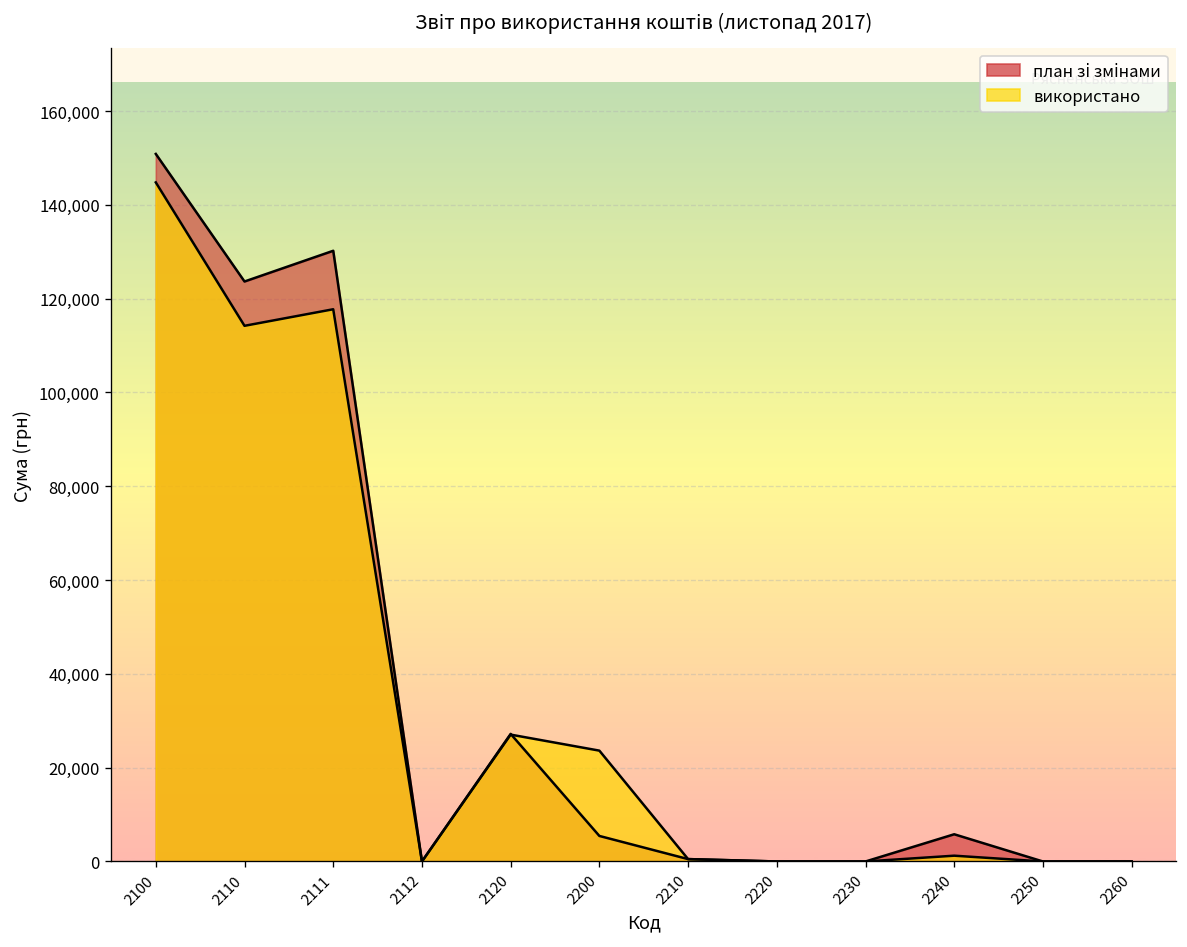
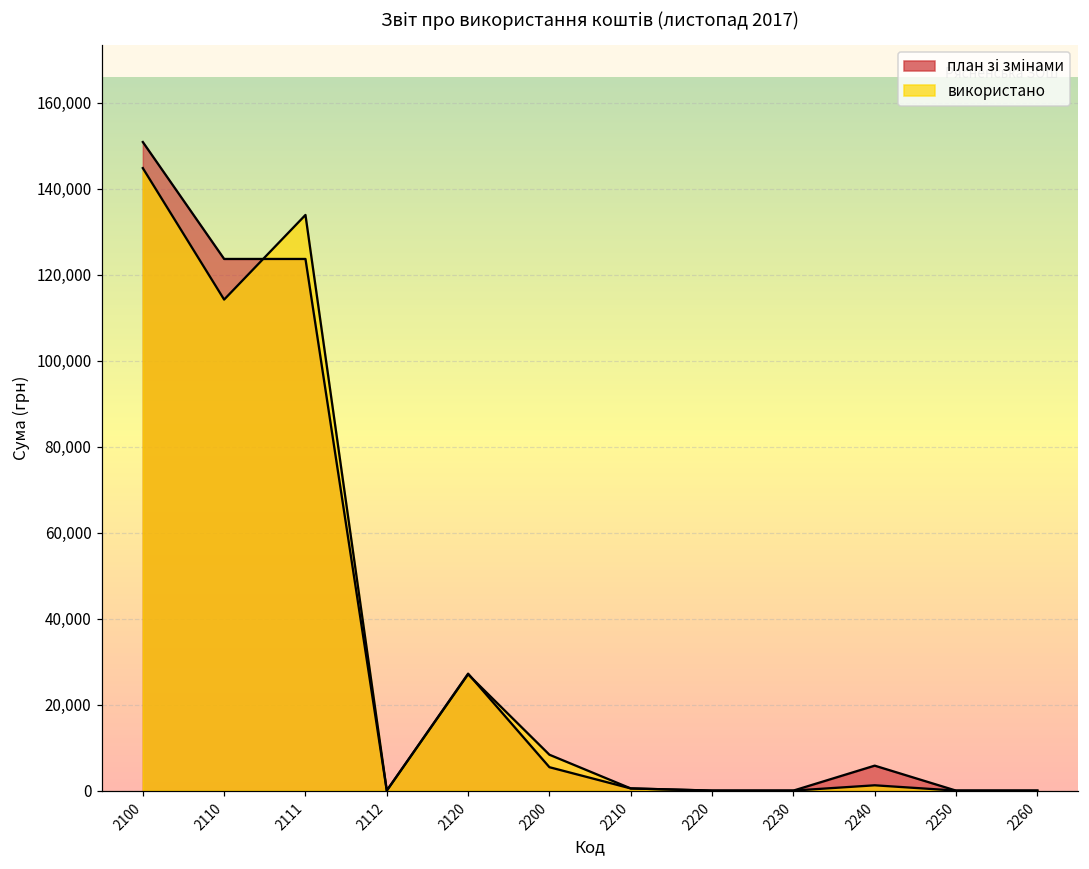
план зі змінами, 2111: 130,000 -> 124,000
використано, 2111: 118,000 -> 134,000
використано, 2200: 24,000 -> 8,000
